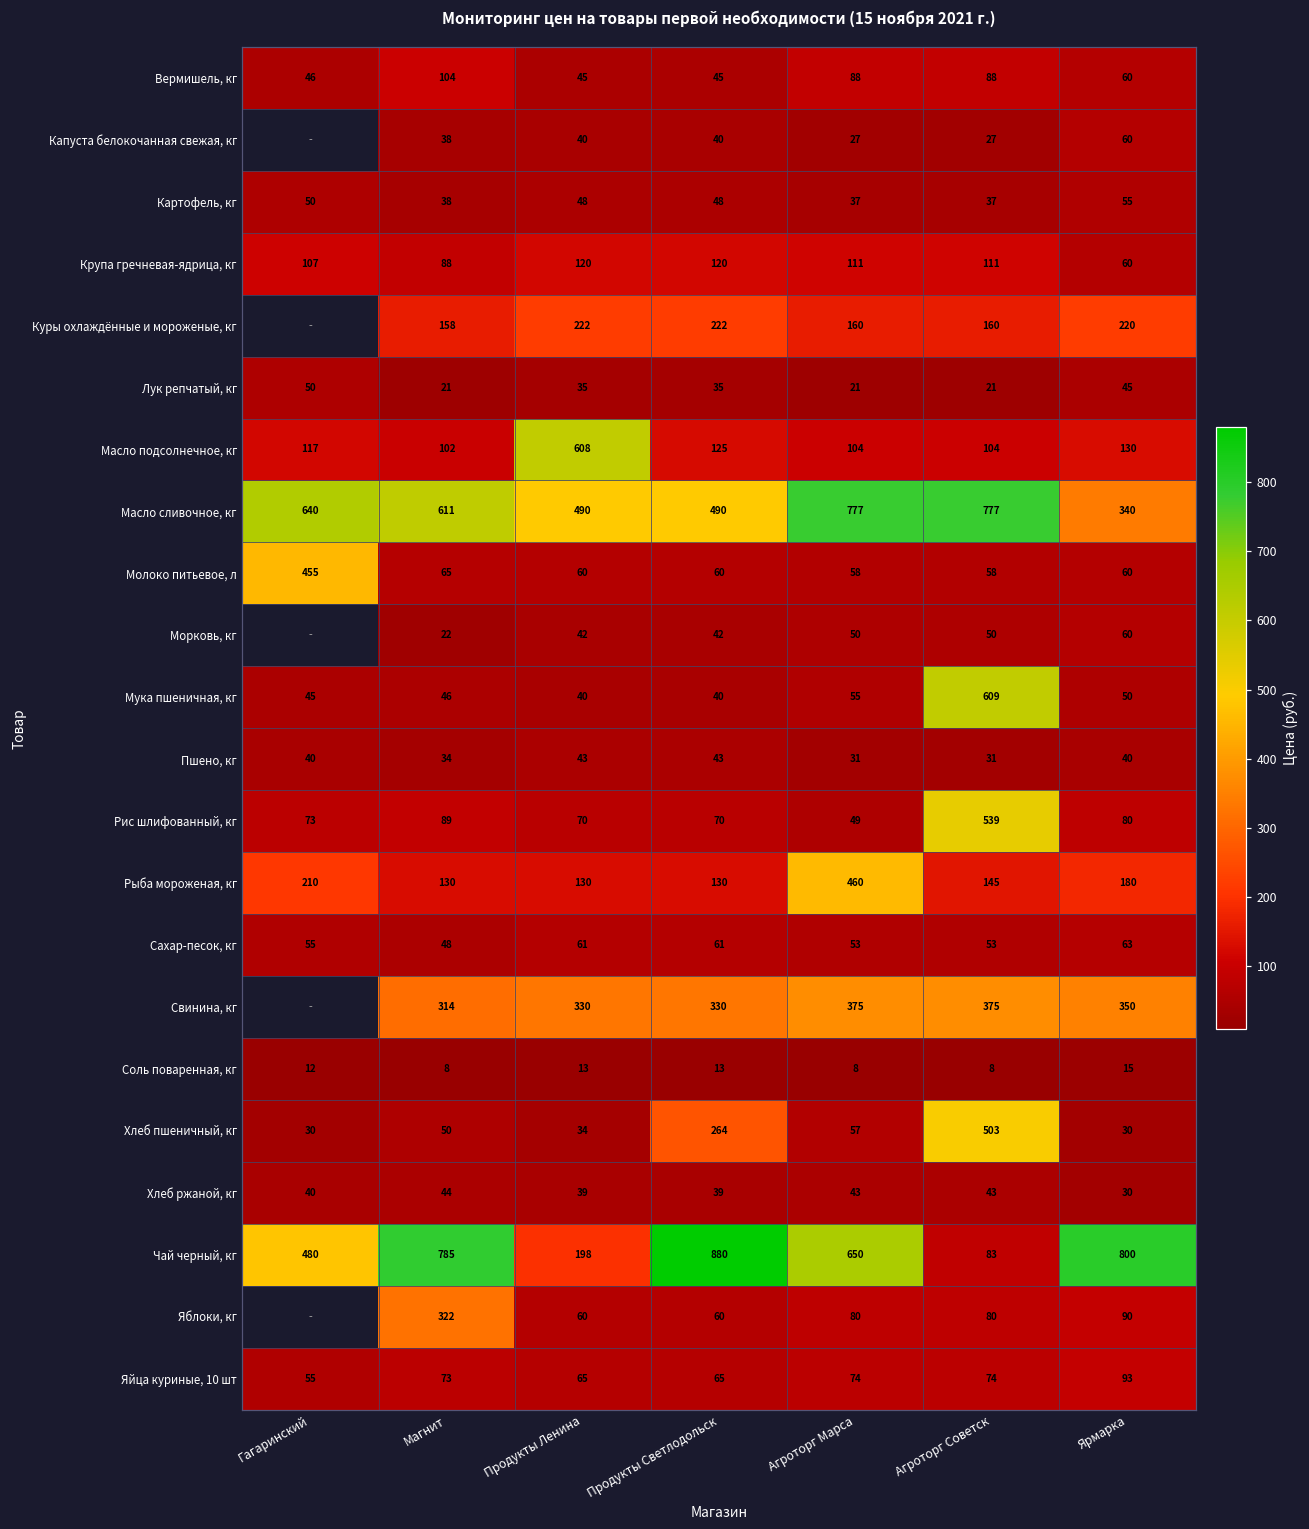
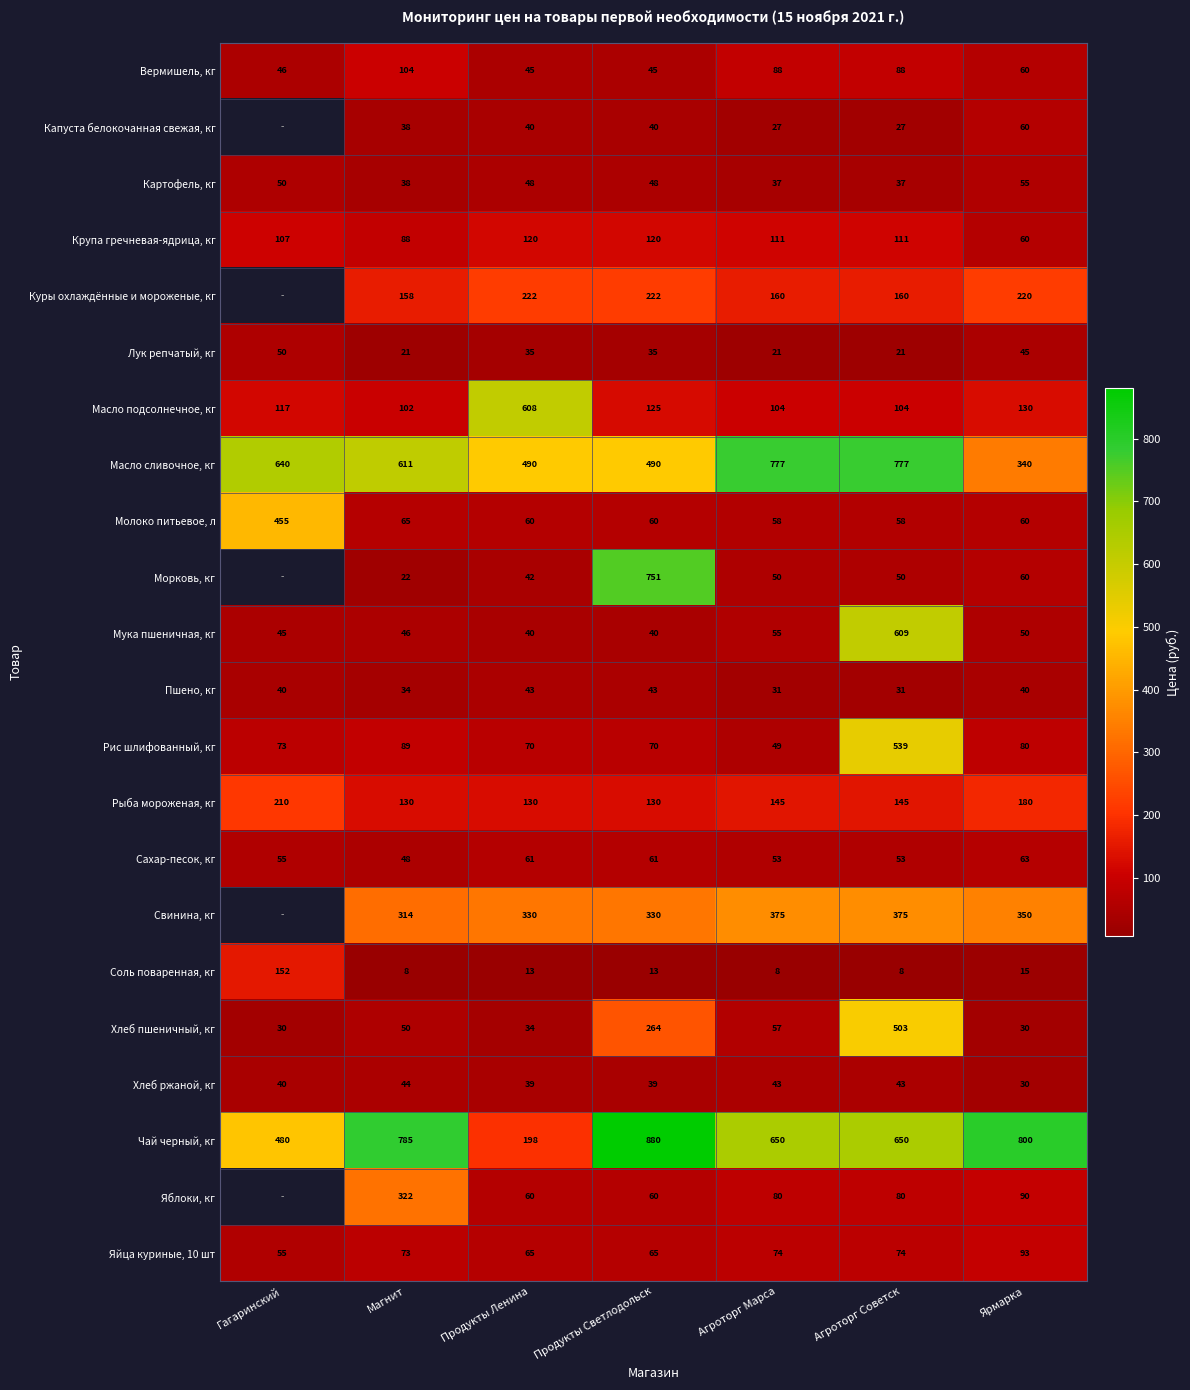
Морковь, кг, Продукты Светлодольск: 42 -> 751
Рыба мороженая, кг, Агроторг Марса: 460 -> 145
Соль поваренная, кг, Гагаринский: 12 -> 152
Чай черный, кг, Агроторг Советск: 83 -> 650
